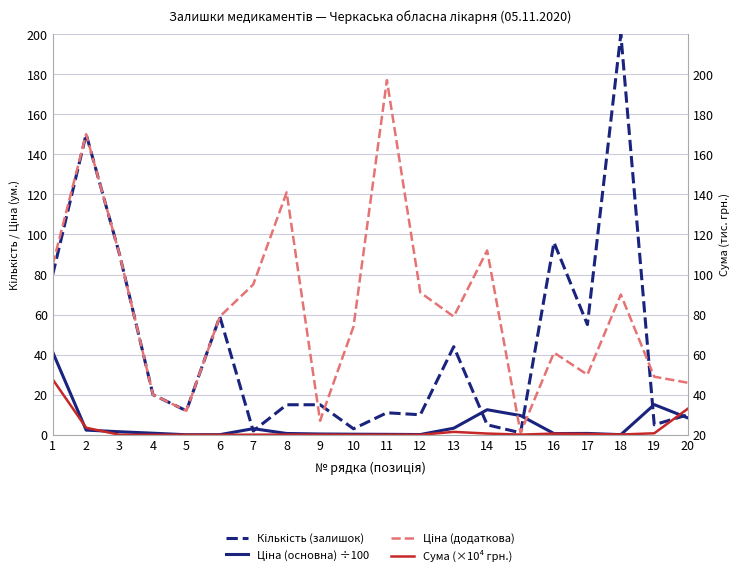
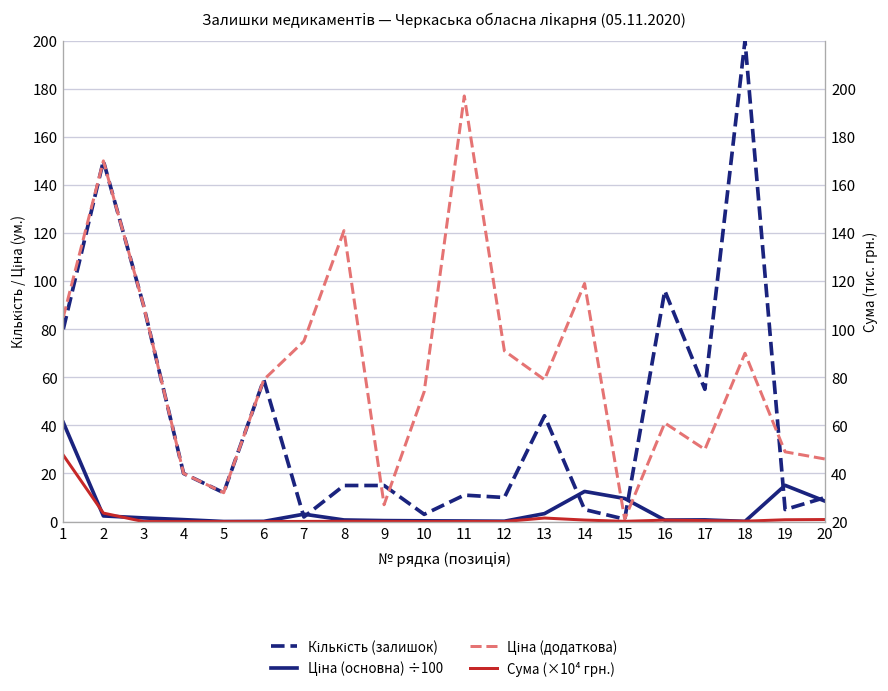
Ціна (додаткова), 14: 92 -> 99
Сума (×10⁴ грн.), 20: 13 -> 1
